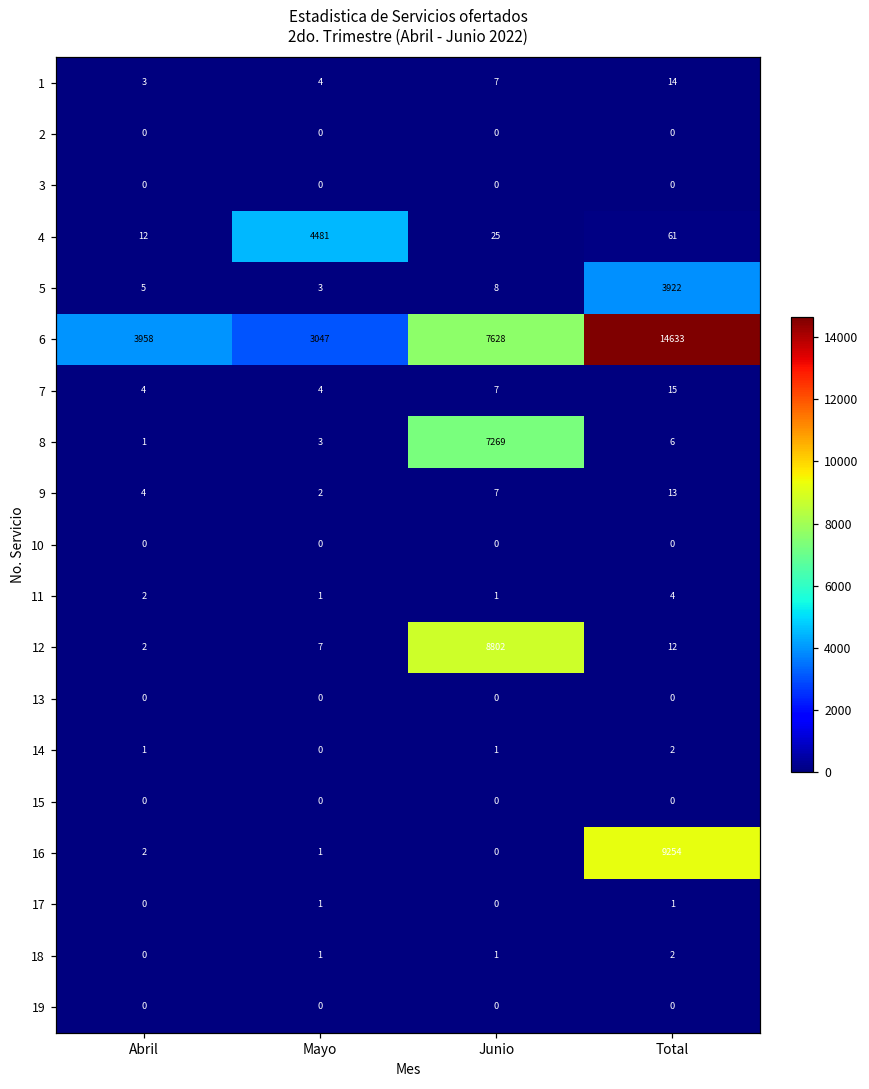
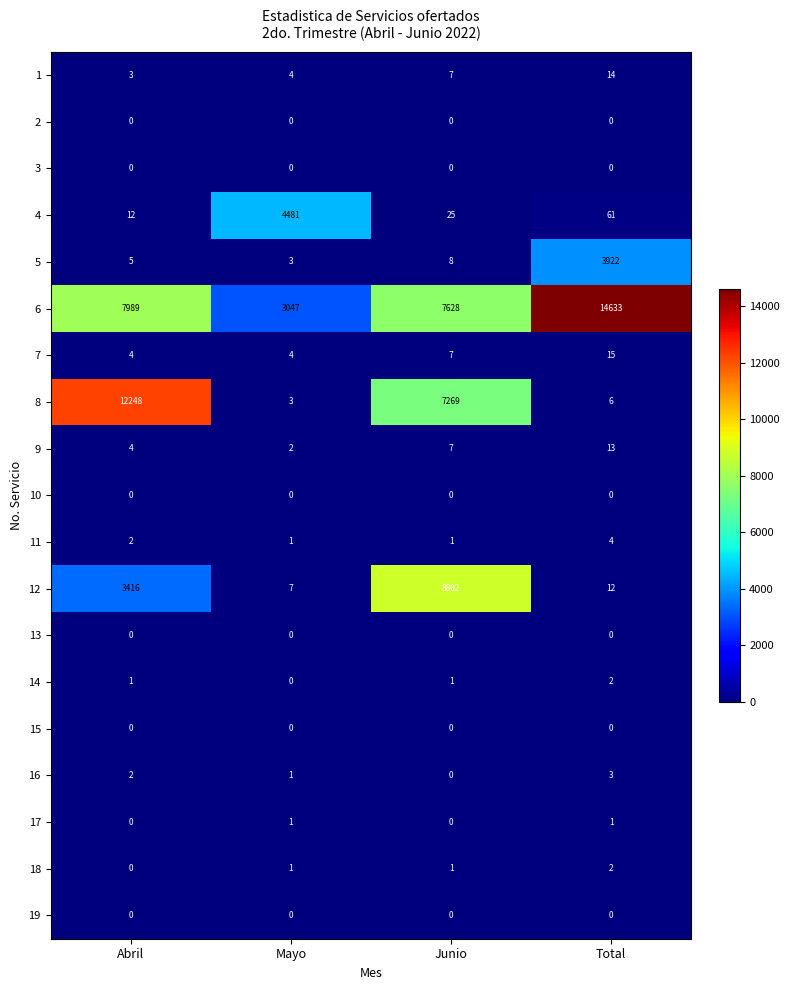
6, Abril: 3958 -> 7989
8, Abril: 1 -> 12248
12, Abril: 2 -> 3416
16, Total: 9254 -> 3
